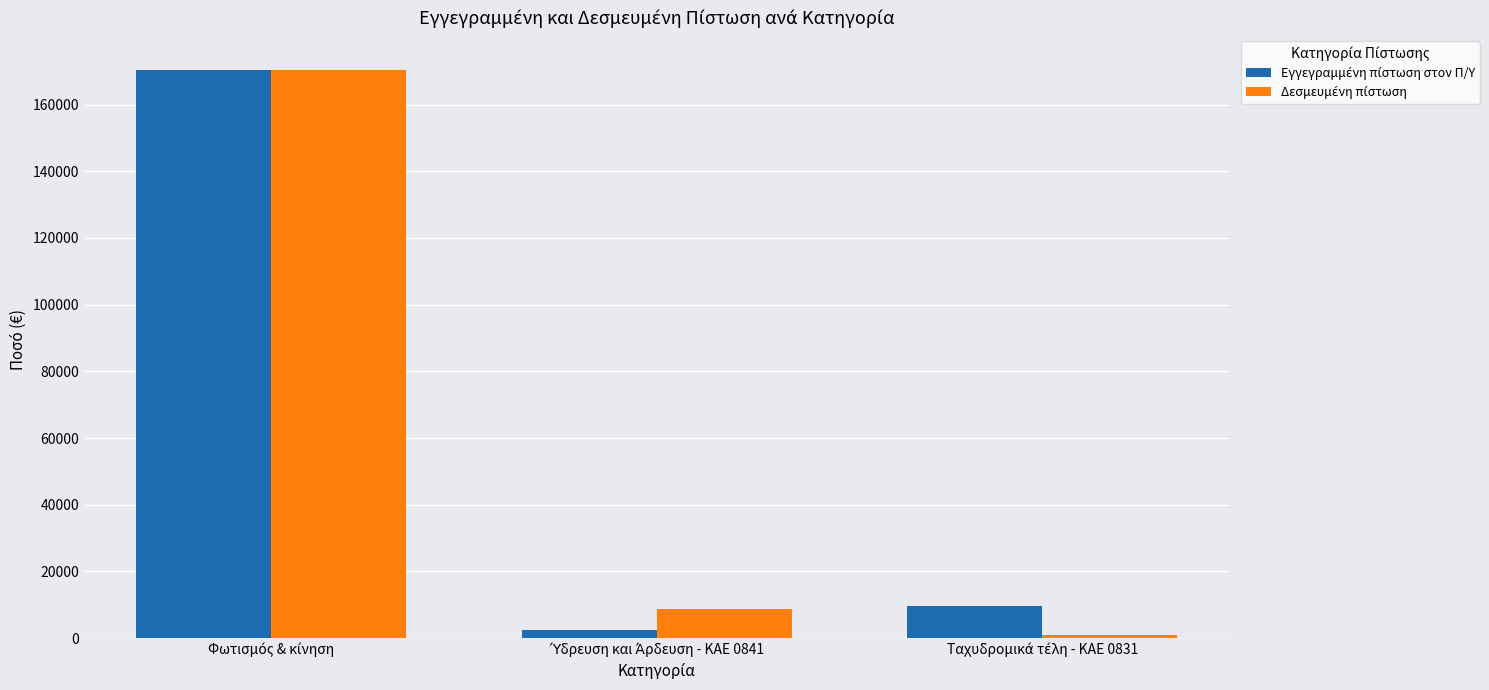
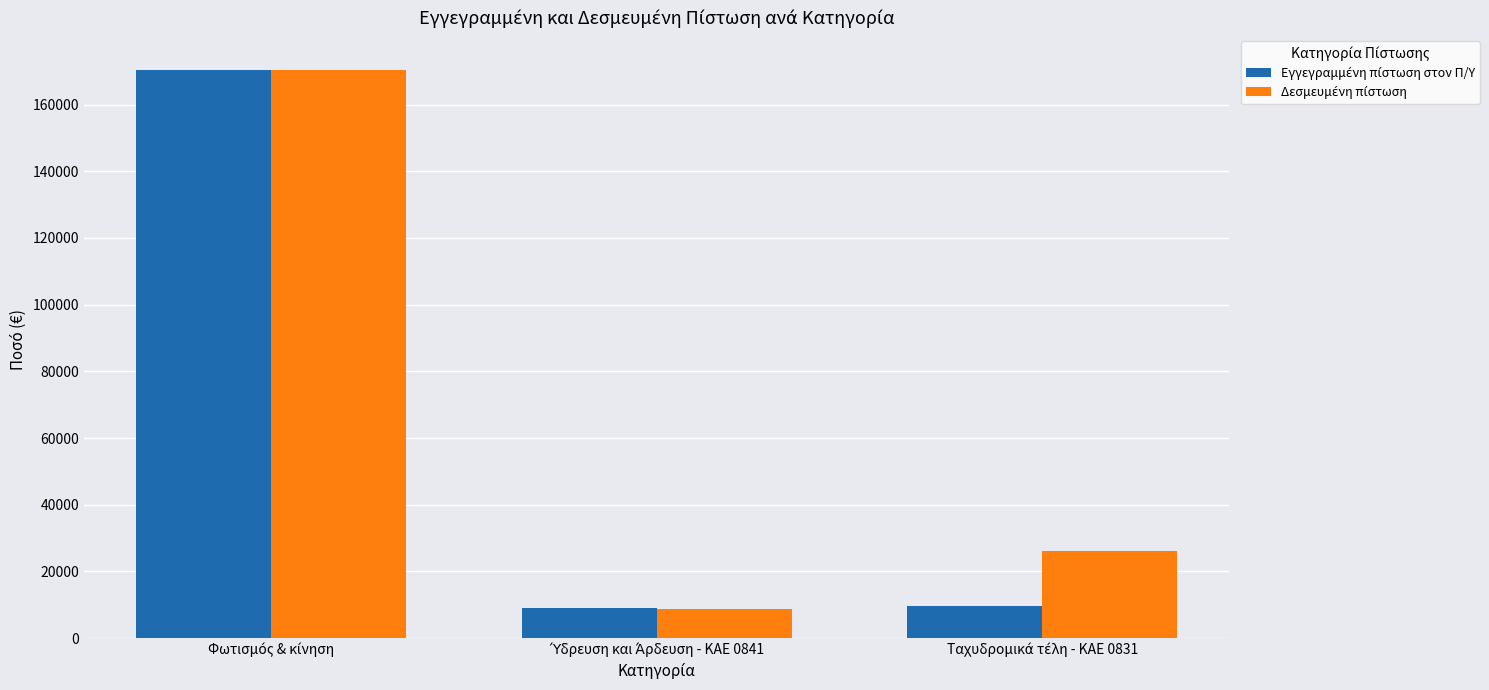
Εγγεγραμμένη πίστωση στον Π/Υ, Ύδρευση και Άρδευση - ΚΑΕ 0841: 2000 -> 9000
Δεσμευμένη πίστωση, Ταχυδρομικά τέλη - ΚΑΕ 0831: 1000 -> 26000
